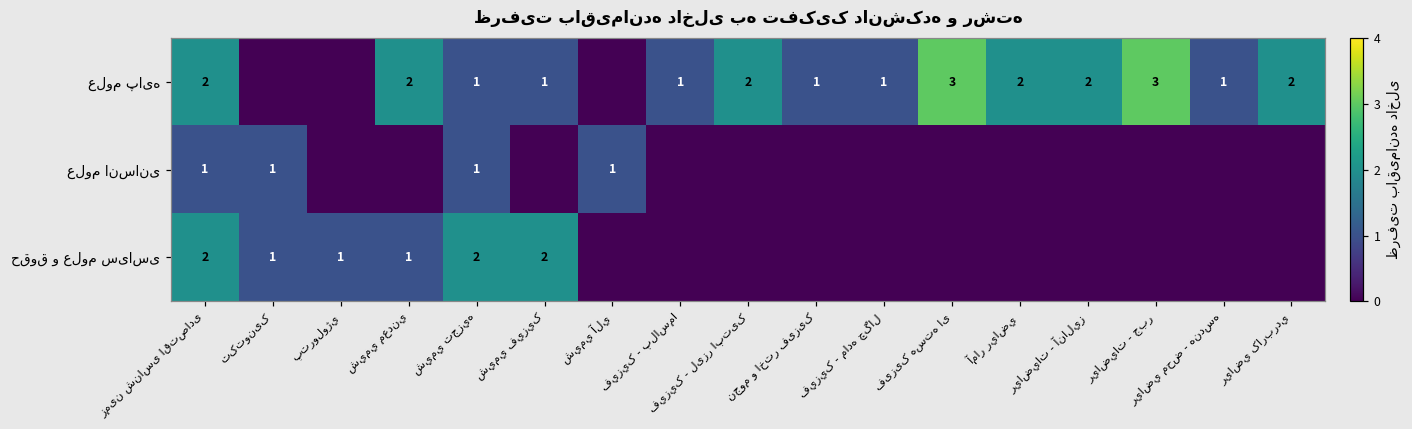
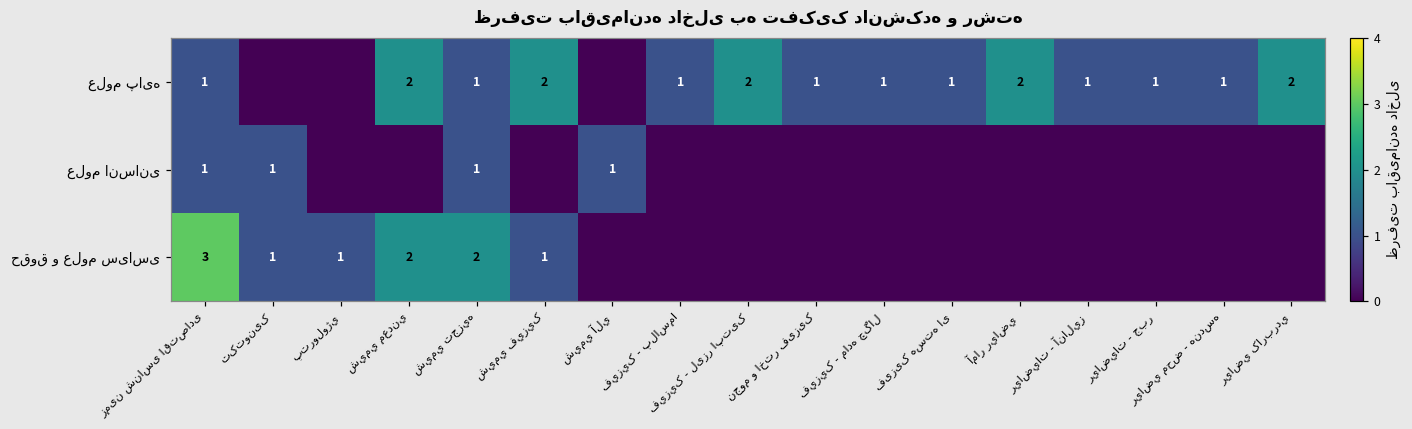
علوم پایه, زمین شناسی اقتصادی: 2 -> 1
علوم پایه, شيمي فيزيک: 1 -> 2
علوم پایه, فیزیک هسته ای: 3 -> 1
علوم پایه, رياضيات - آناليز: 2 -> 1
علوم پایه, رياضيات - جبر: 3 -> 1
حقوق و علوم سیاسی, زمین شناسی اقتصادی: 2 -> 3
حقوق و علوم سیاسی, شيمي معدني: 1 -> 2
حقوق و علوم سیاسی, شيمي فيزيک: 2 -> 1
